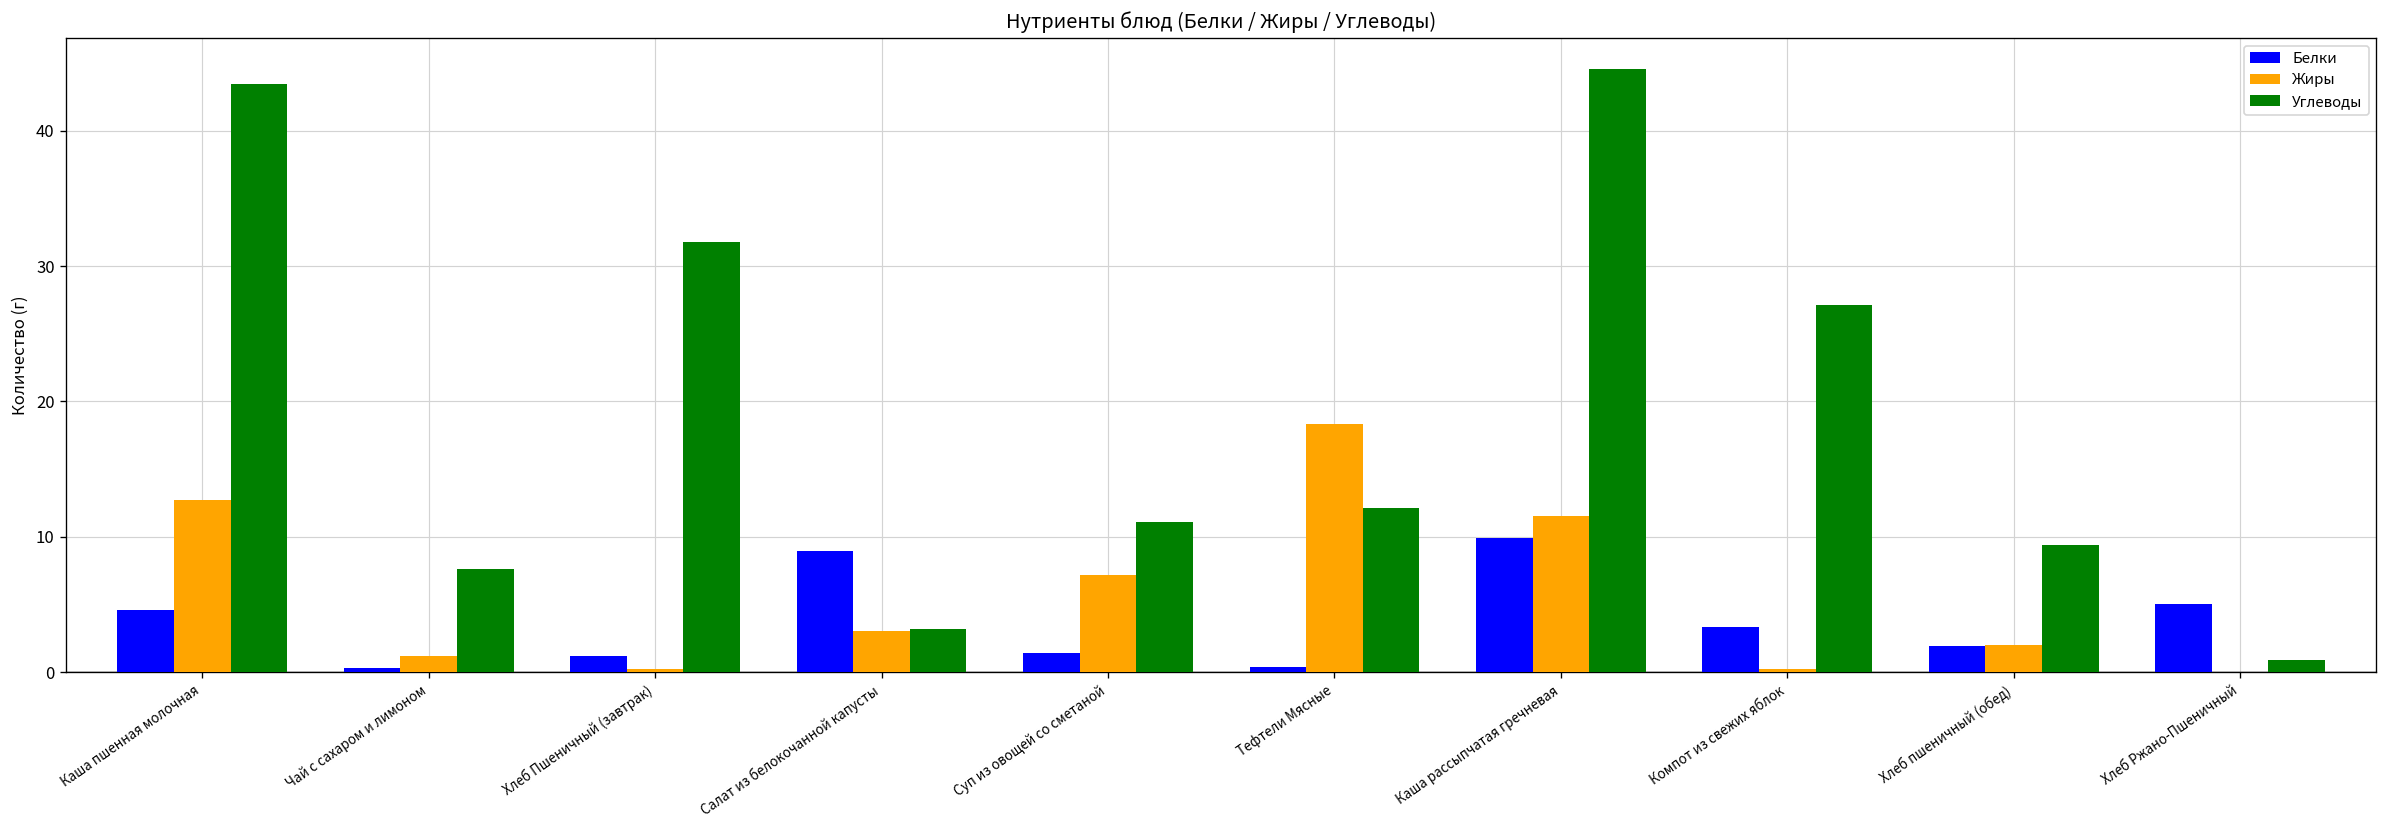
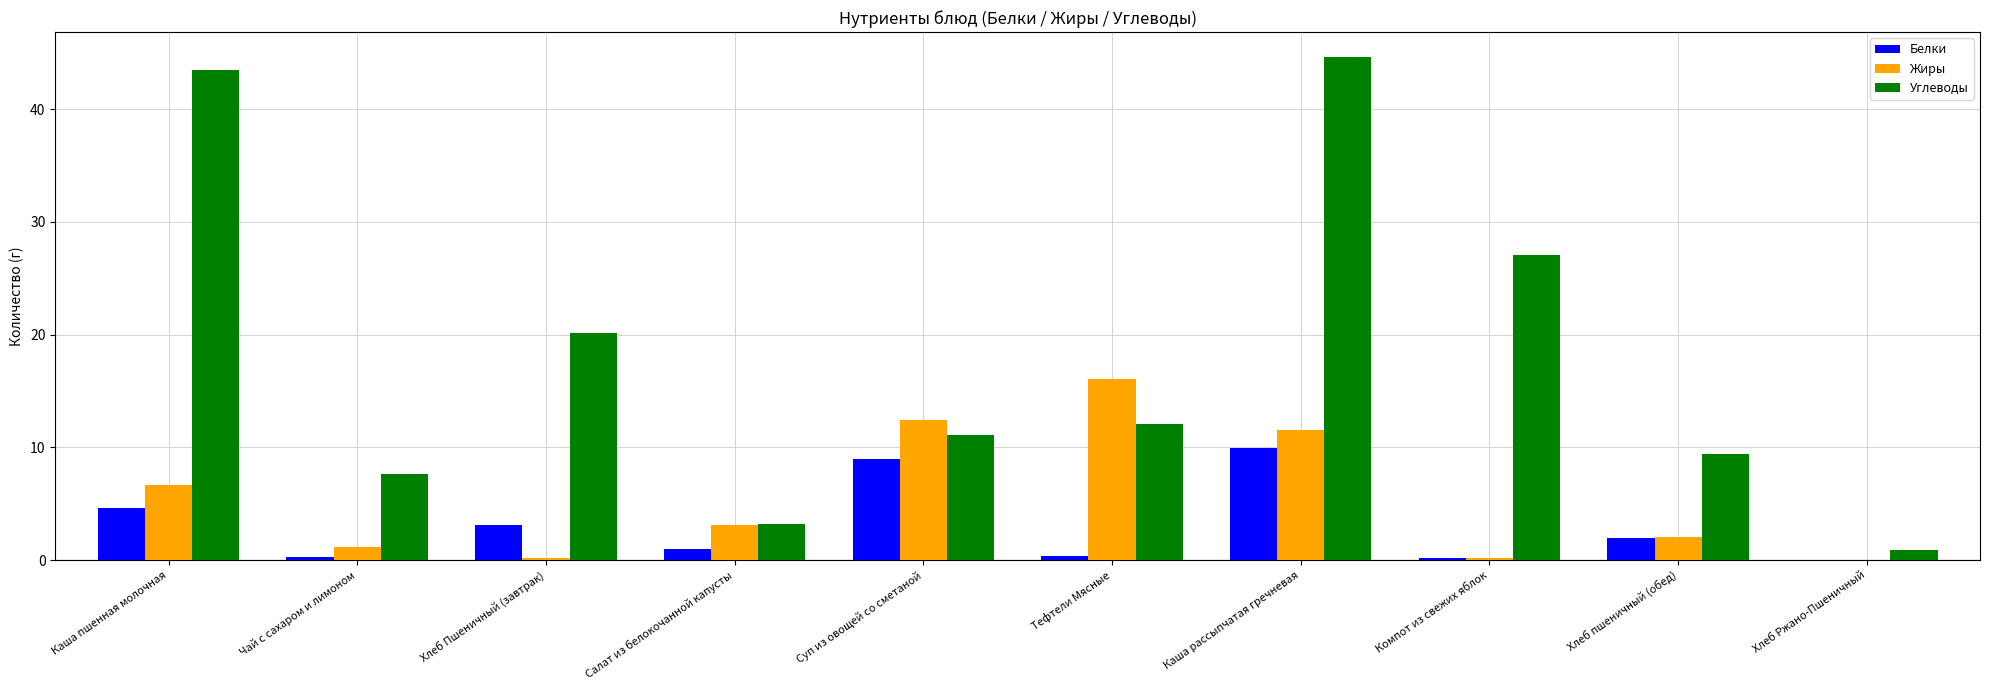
Жиры, Каша пшенная молочная: 12.7 -> 6.7
Белки, Хлеб Пшеничный (завтрак): 1.2 -> 3.1
Углеводы, Хлеб Пшеничный (завтрак): 31.8 -> 20.1
Белки, Салат из белокочанной капусты: 8.9 -> 1.0
Белки, Суп из овощей со сметаной: 1.4 -> 9.0
Жиры, Суп из овощей со сметаной: 7.2 -> 12.4
Жиры, Тефтели Мясные: 18.3 -> 16.1
Белки, Компот из свежих яблок: 3.3 -> 0.2
Белки, Хлеб Ржано-Пшеничный: 5 -> 0
